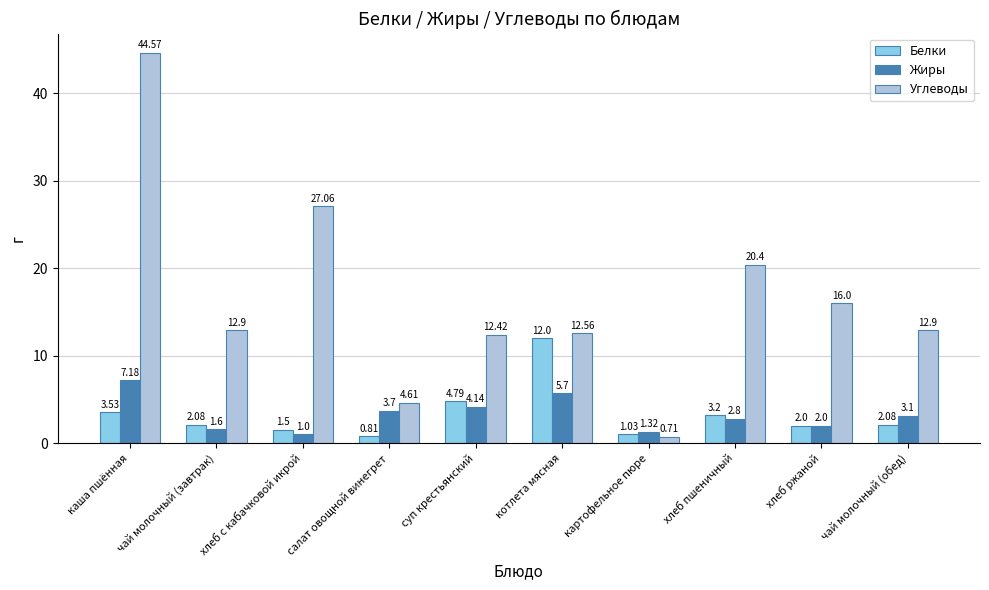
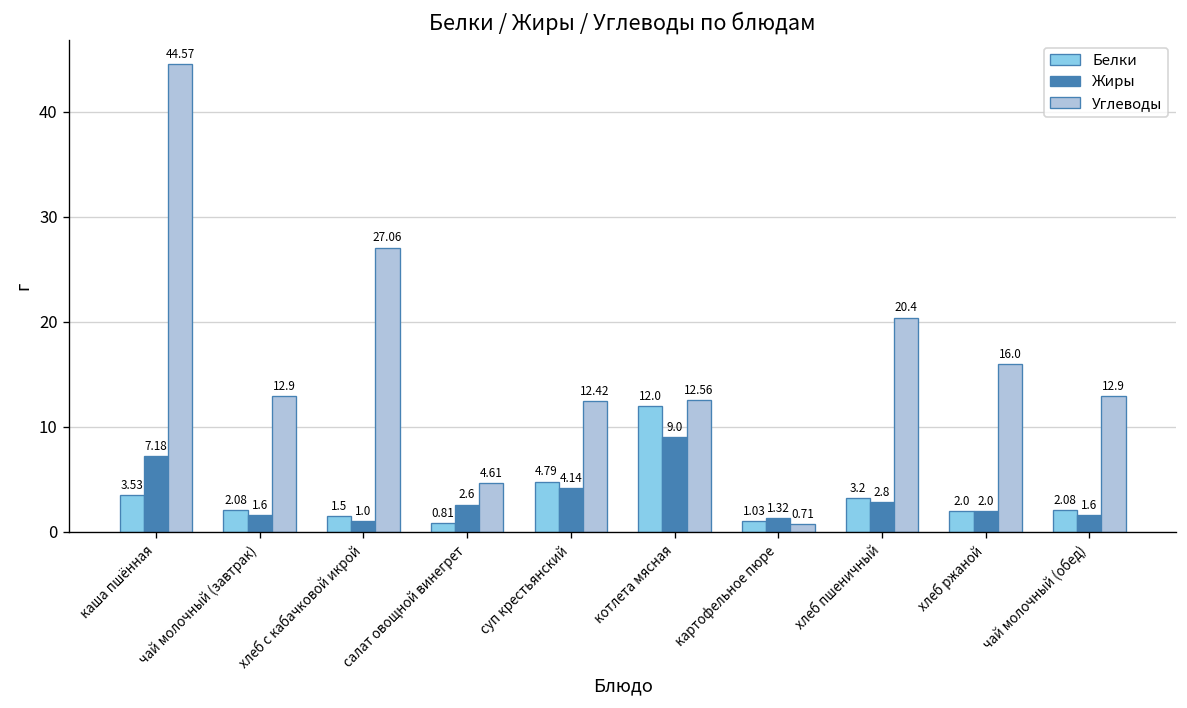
Жиры, салат овощной винегрет: 3.7 -> 2.6
Жиры, котлета мясная: 5.7 -> 9.0
Жиры, чай молочный (обед): 3.1 -> 1.6
